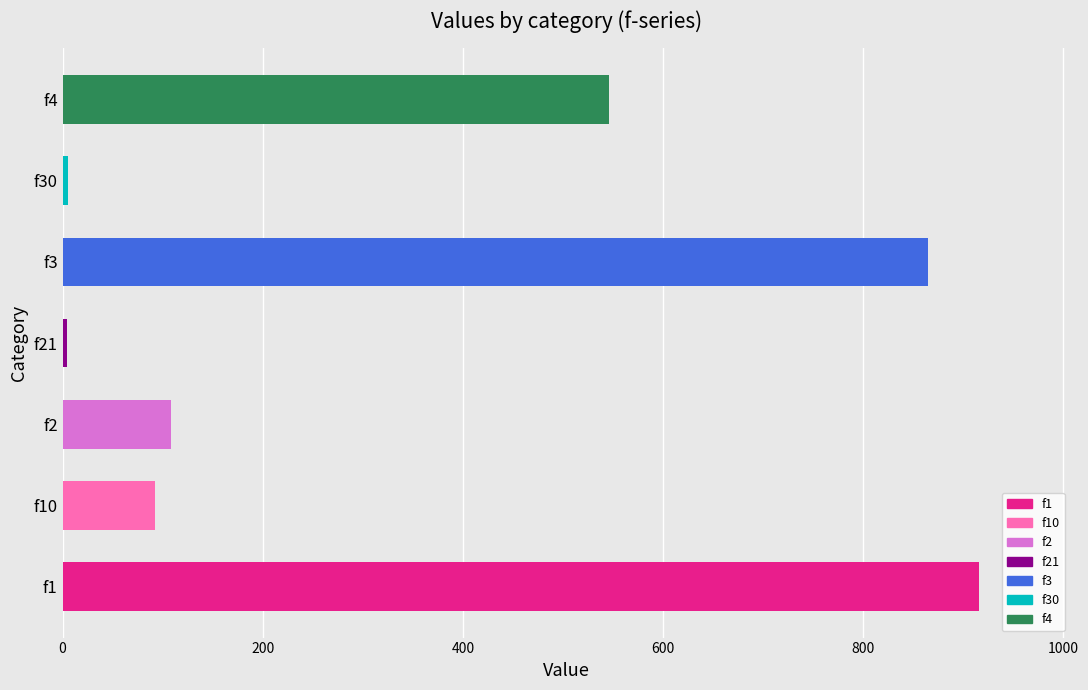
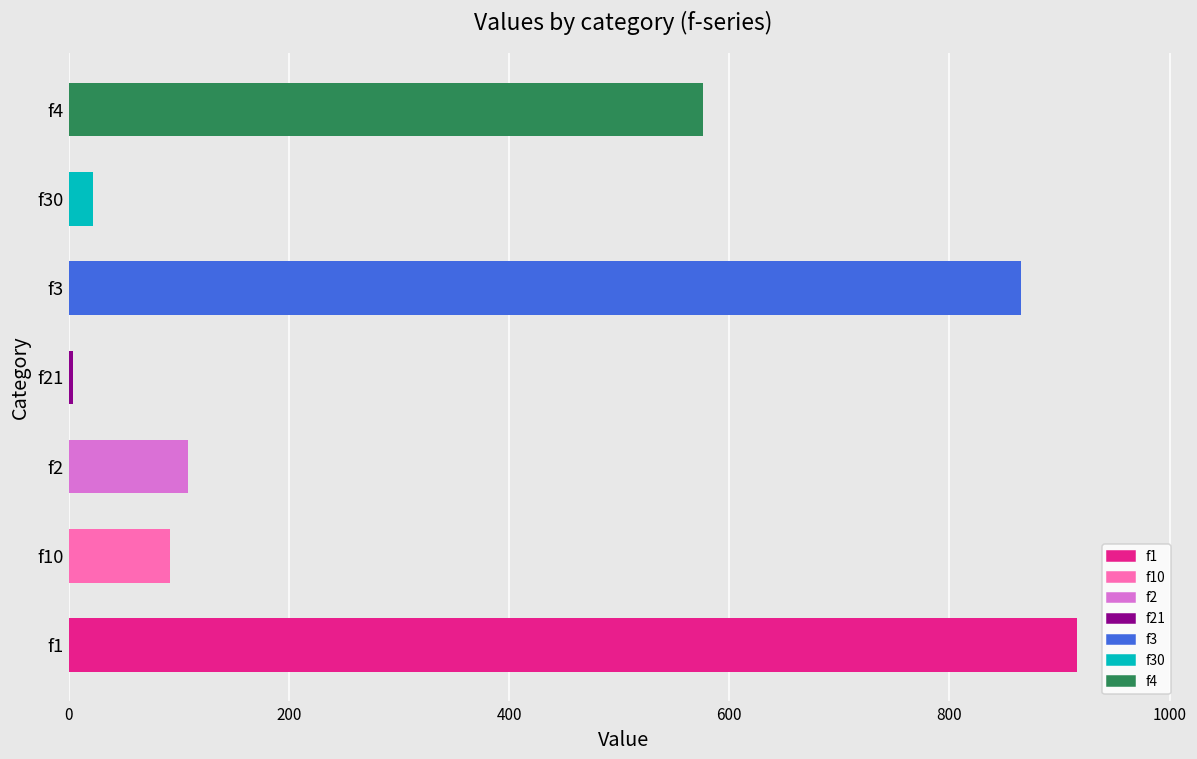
f4: 546 -> 576
f30: 5 -> 22
